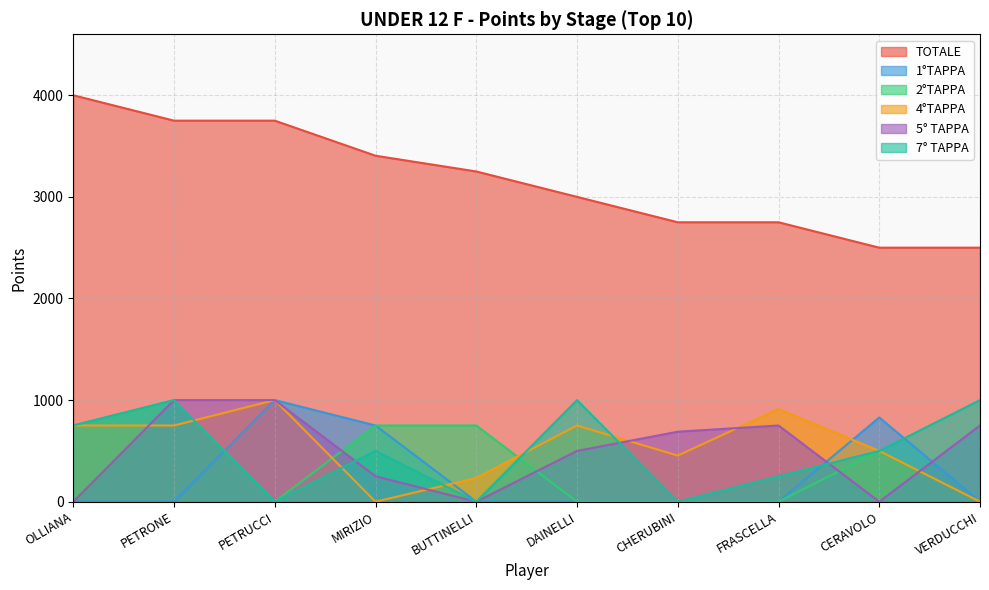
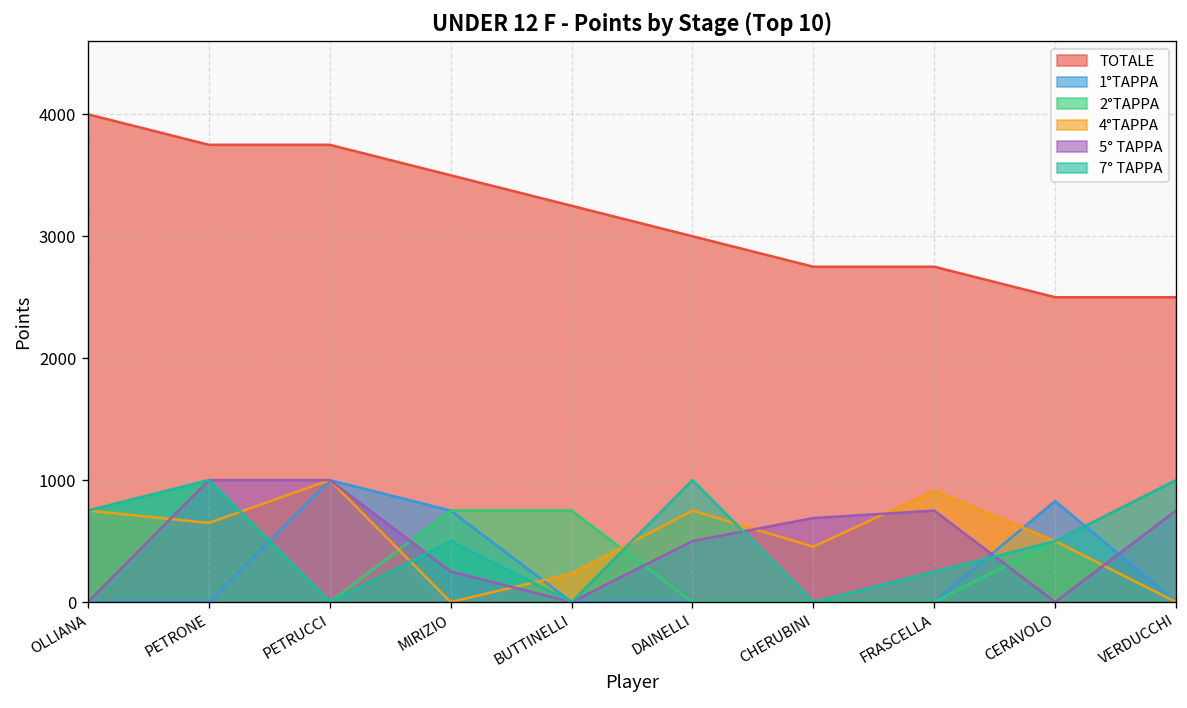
4°TAPPA, PETRONE: 750 -> 650
TOTALE, MIRIZIO: 3410 -> 3500
